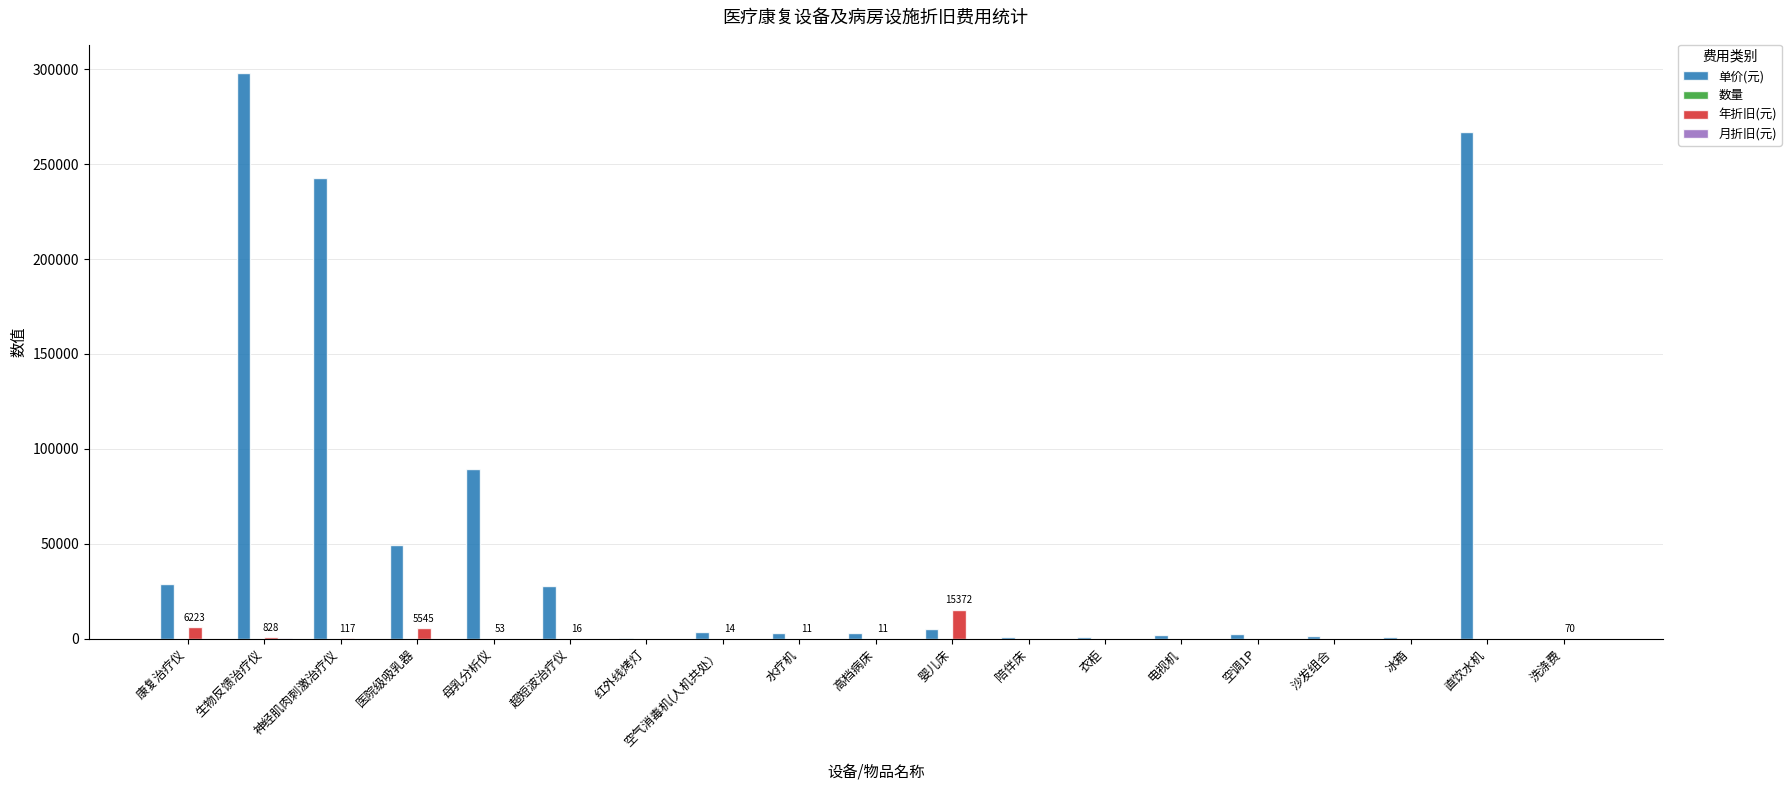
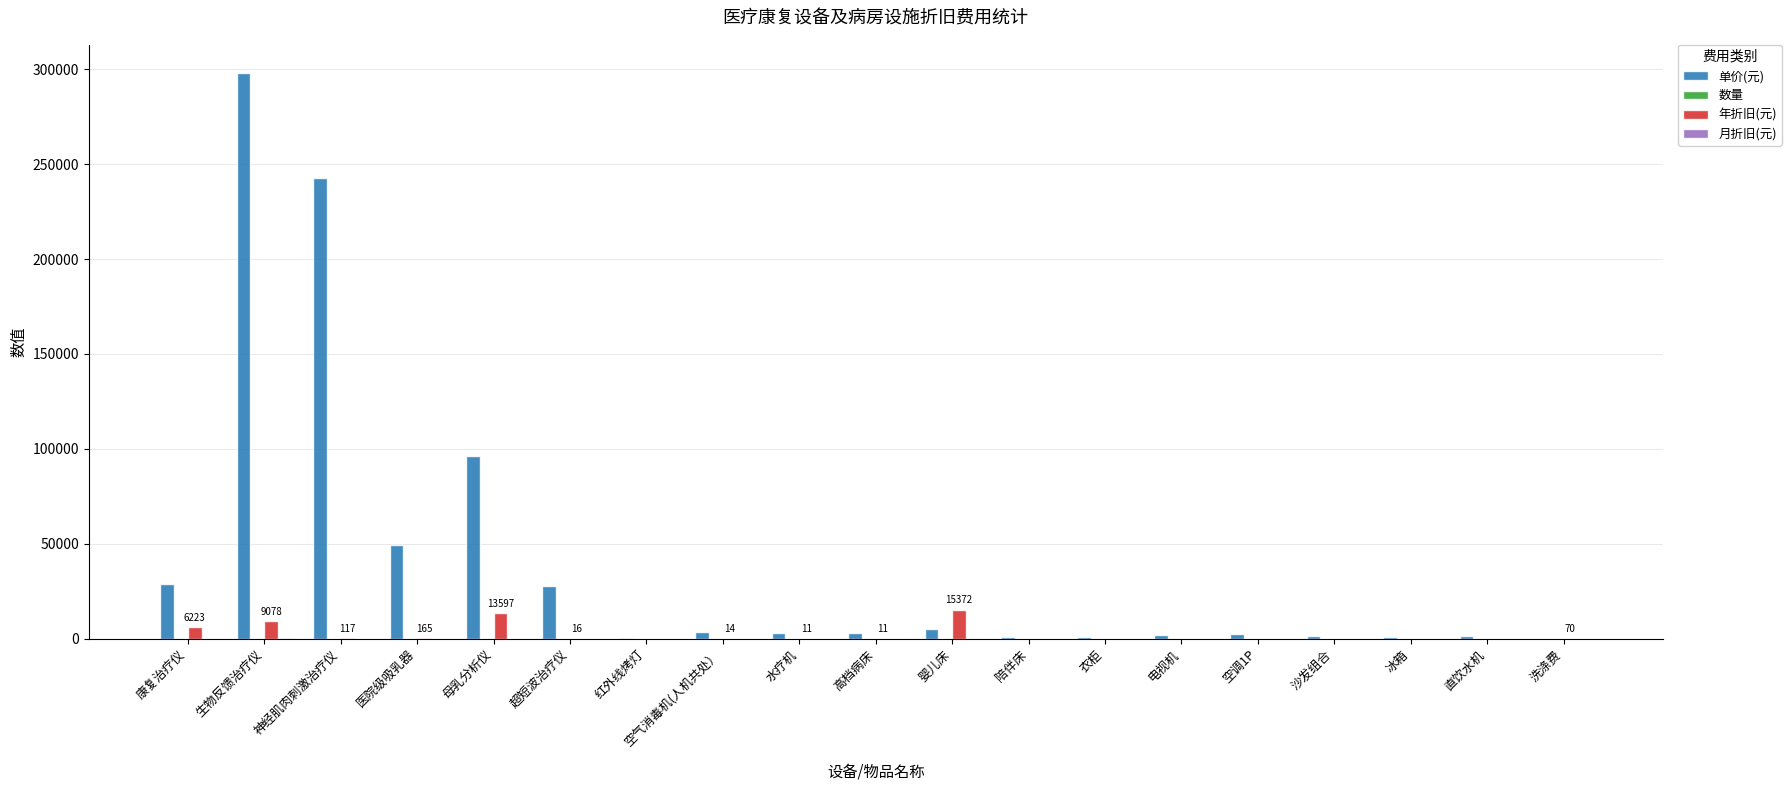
年折旧(元), 生物反馈治疗仪: 828 -> 9078
年折旧(元), 医院级吸乳器: 5545 -> 165
单价(元), 母乳分析仪: 89000 -> 96000
年折旧(元), 母乳分析仪: 53 -> 13597
单价(元), 直饮水机: 267000 -> 1000
